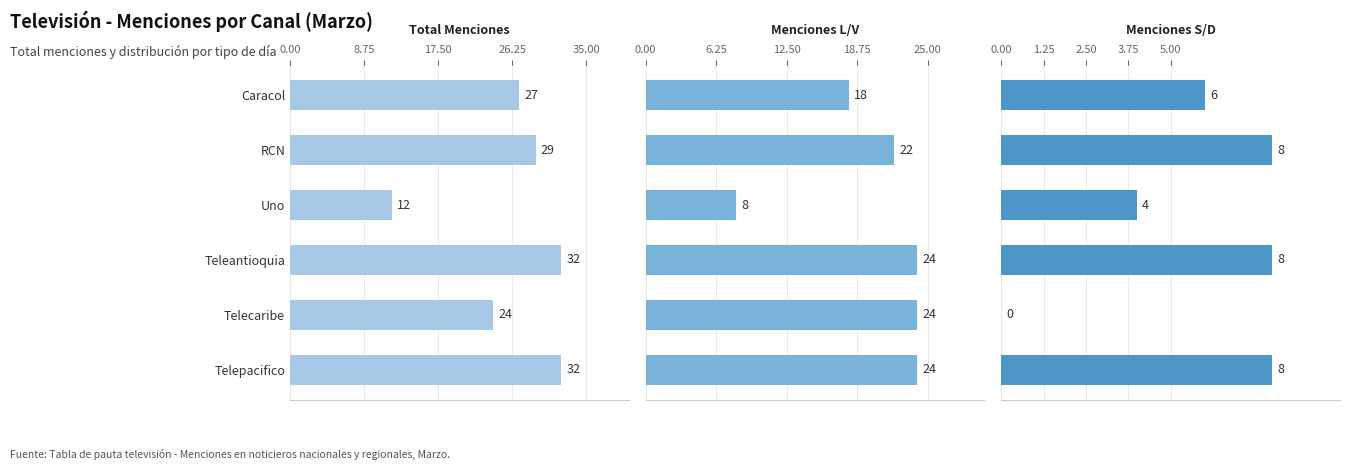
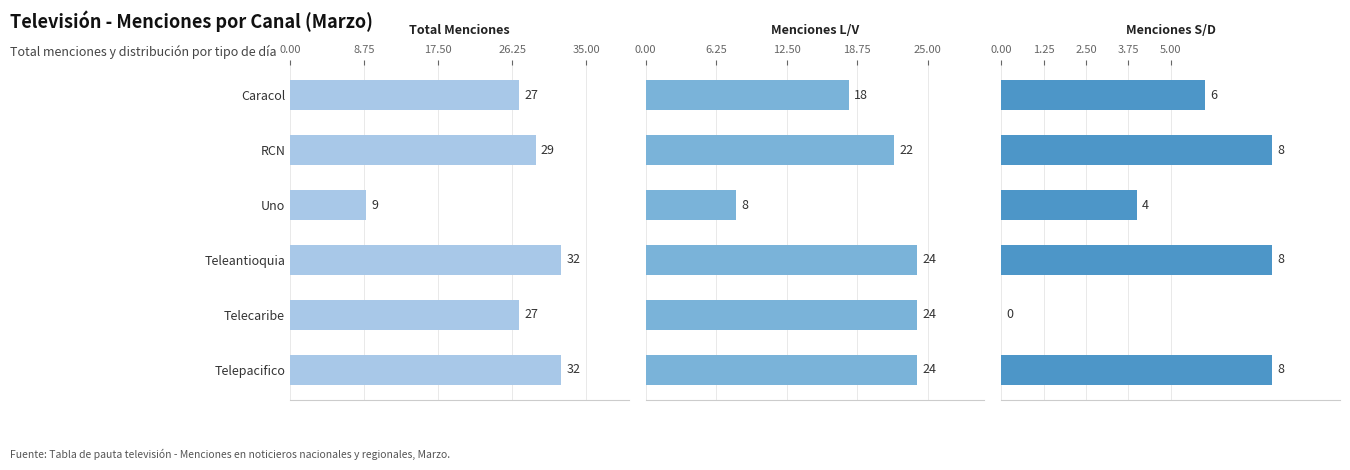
Total Menciones, Uno: 12 -> 9
Total Menciones, Telecaribe: 24 -> 27
